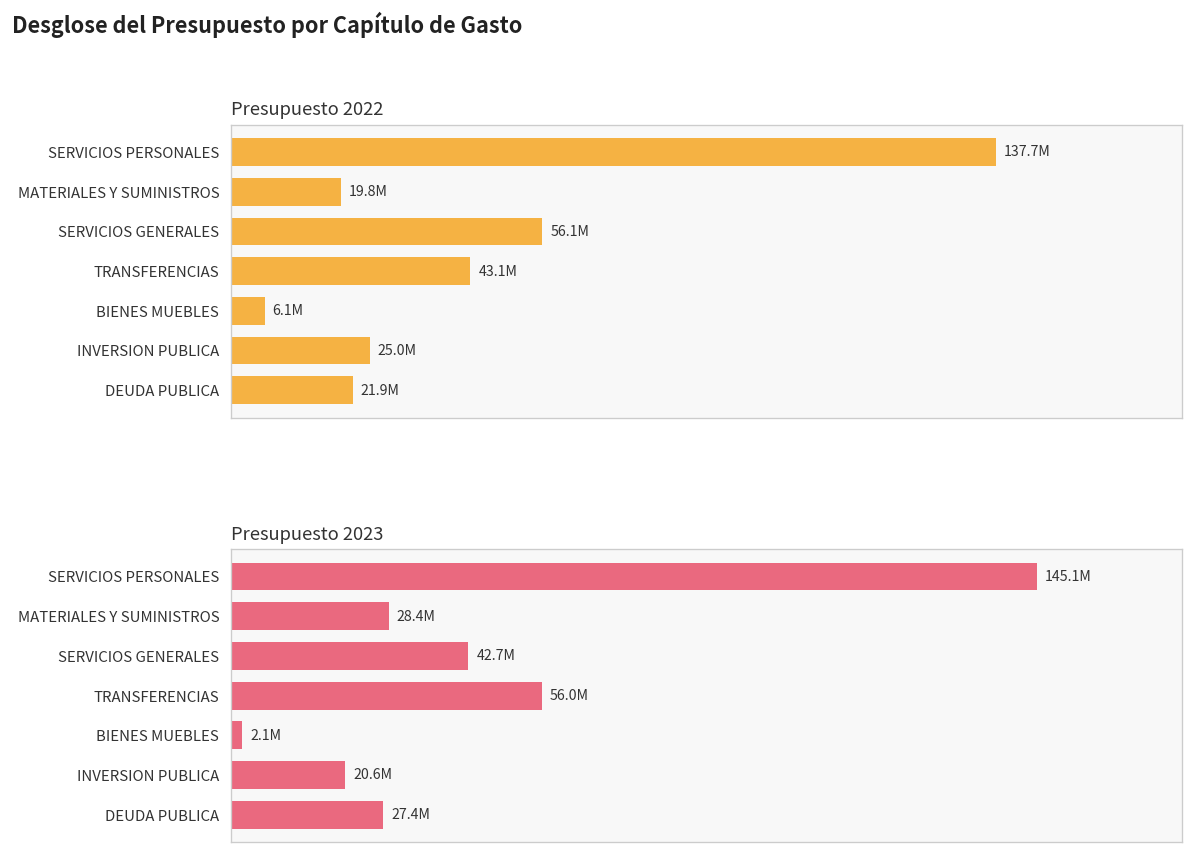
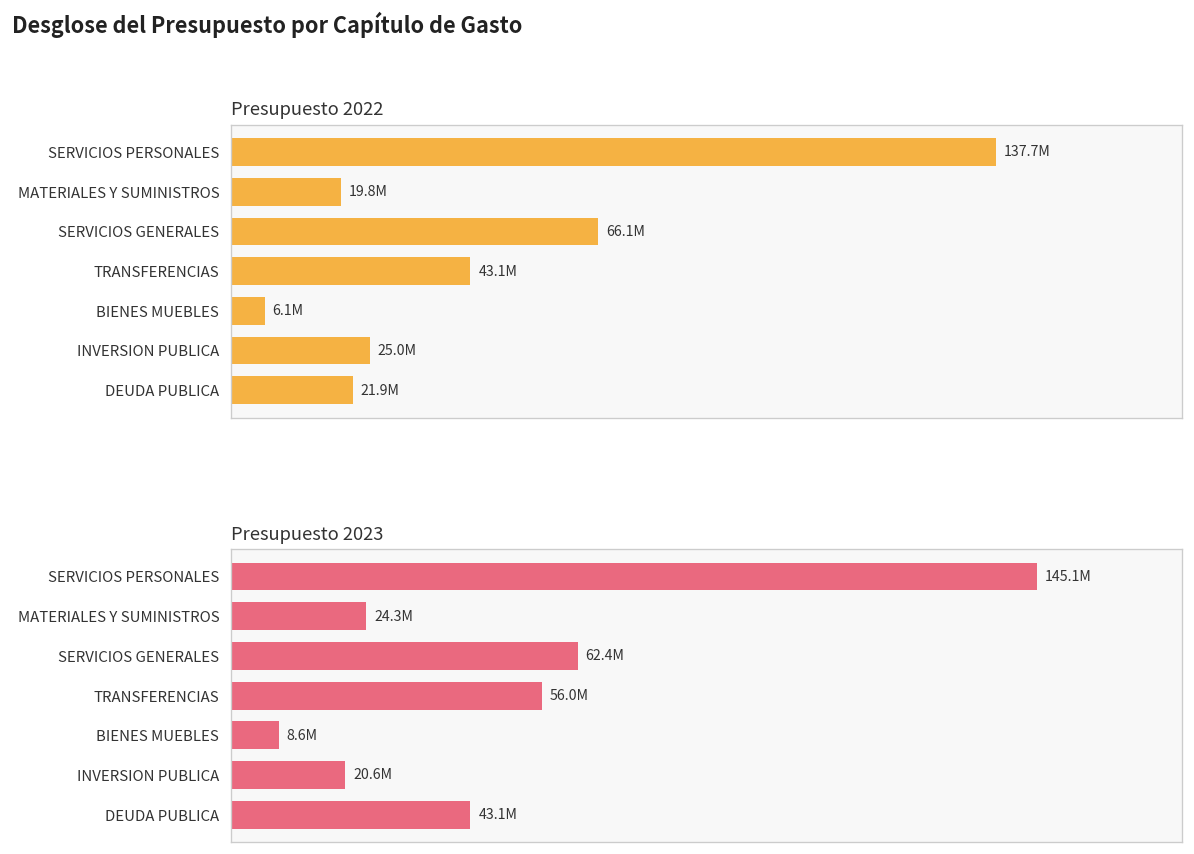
Presupuesto 2022, SERVICIOS GENERALES: 56.1M -> 66.1M
Presupuesto 2023, MATERIALES Y SUMINISTROS: 28.4M -> 24.3M
Presupuesto 2023, SERVICIOS GENERALES: 42.7M -> 62.4M
Presupuesto 2023, BIENES MUEBLES: 2.1M -> 8.6M
Presupuesto 2023, DEUDA PUBLICA: 27.4M -> 43.1M
